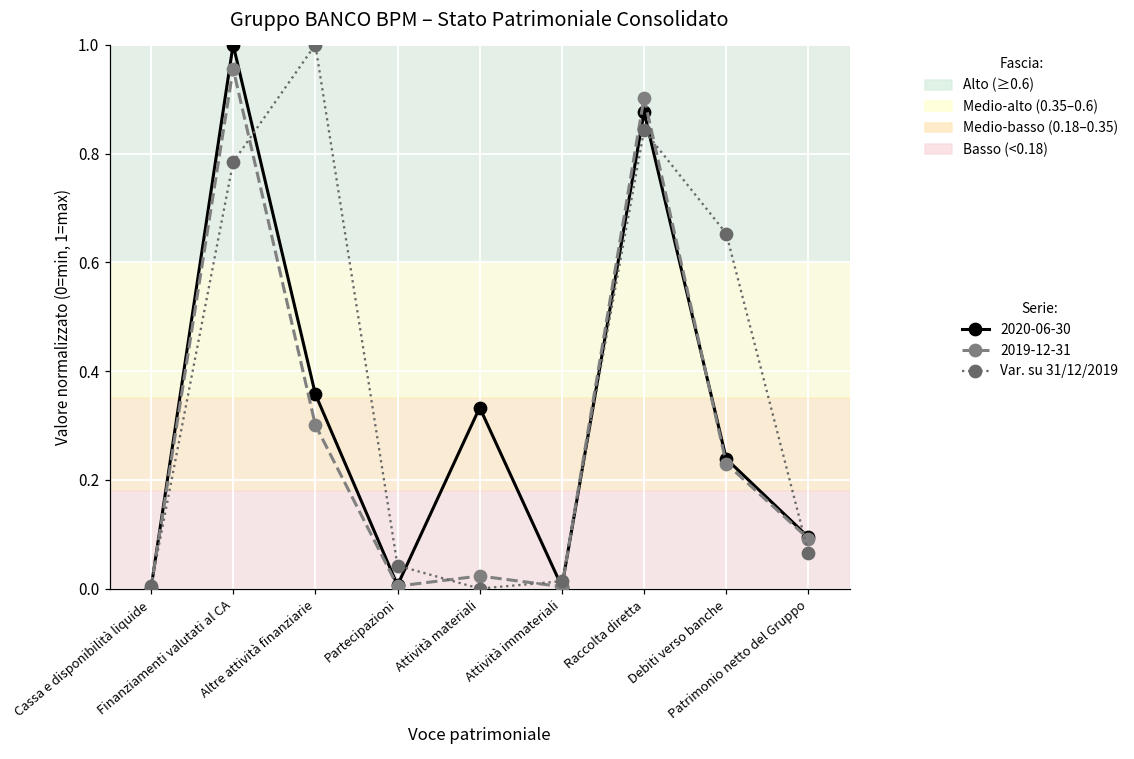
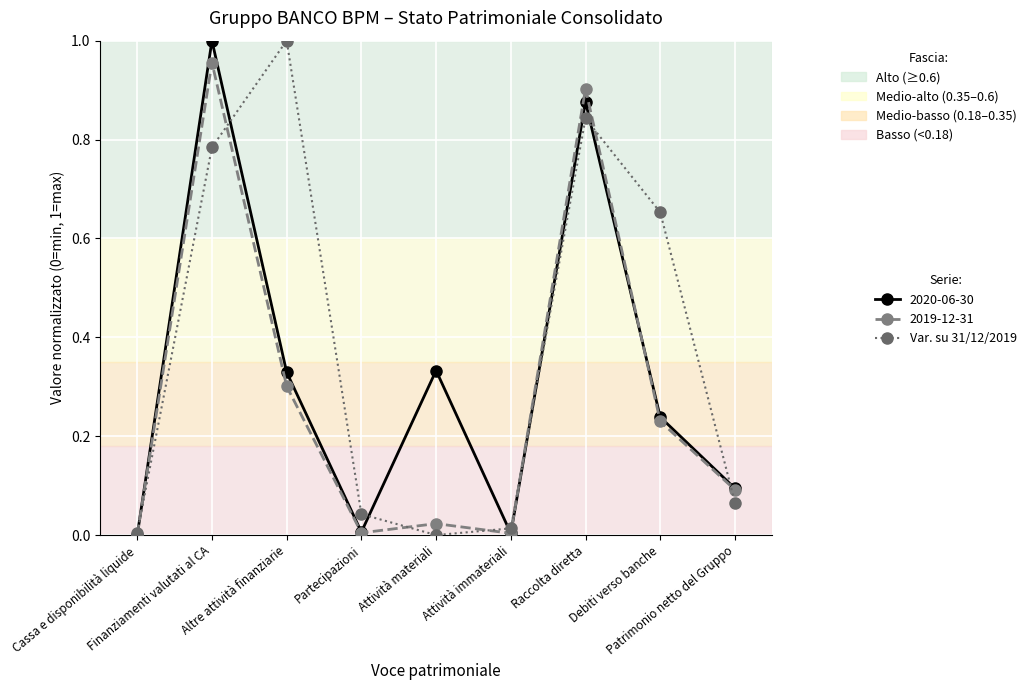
2020-06-30, Altre attività finanziarie: 0.36 -> 0.33
